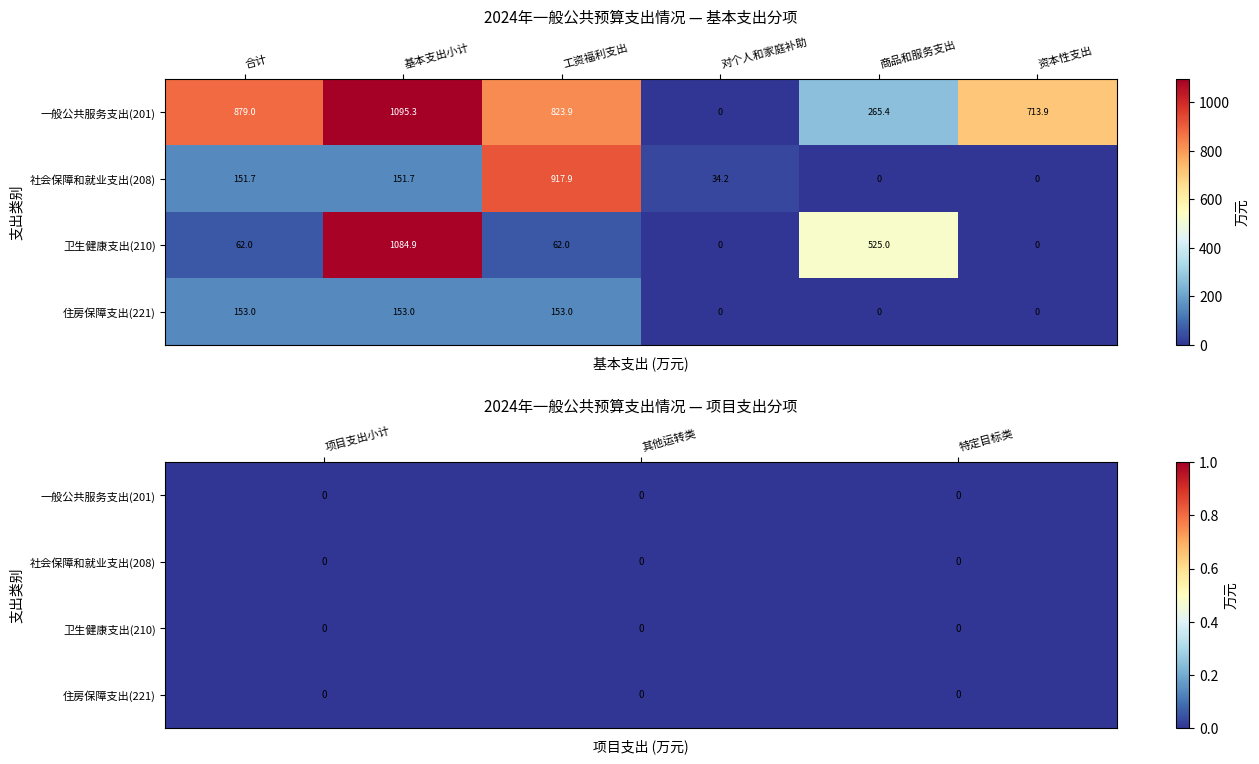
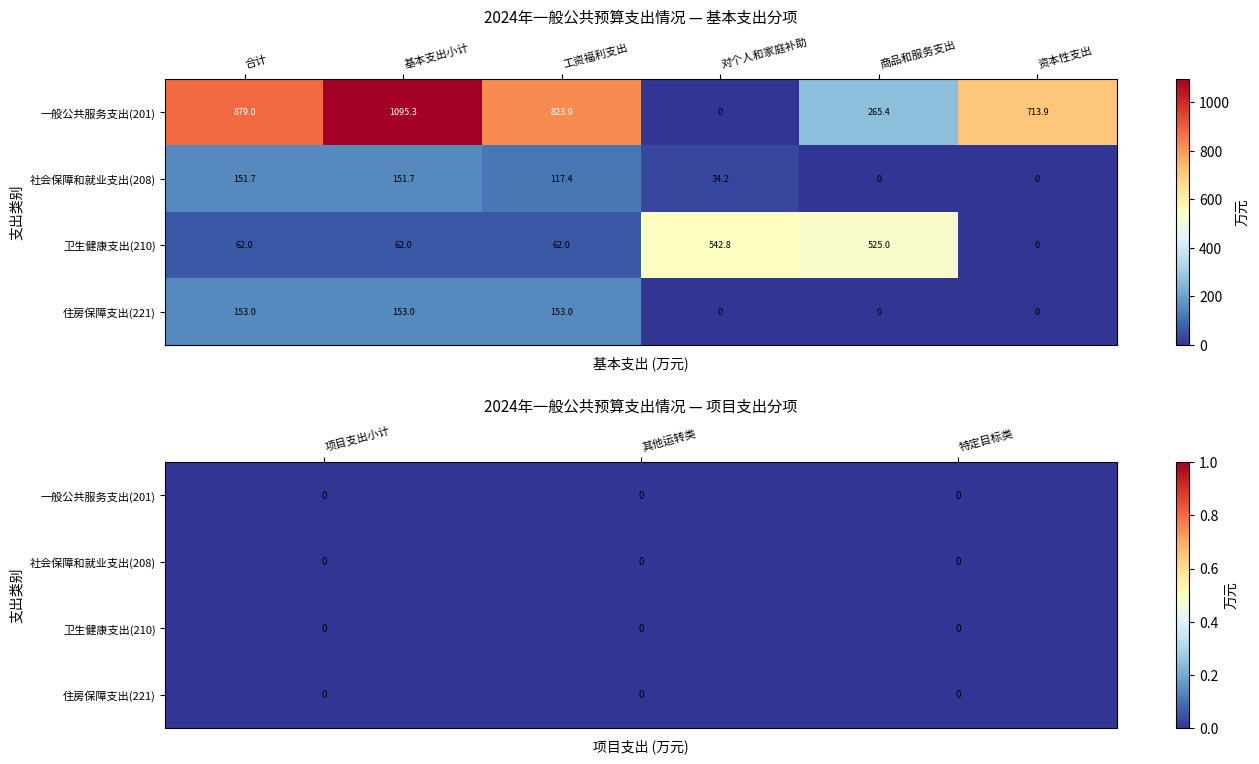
2024年一般公共预算支出情况 — 基本支出分项, 社会保障和就业支出(208), 工资福利支出: 917.9 -> 117.4
2024年一般公共预算支出情况 — 基本支出分项, 卫生健康支出(210), 基本支出小计: 1084.9 -> 62.0
2024年一般公共预算支出情况 — 基本支出分项, 卫生健康支出(210), 对个人和家庭补助: 0 -> 542.8
